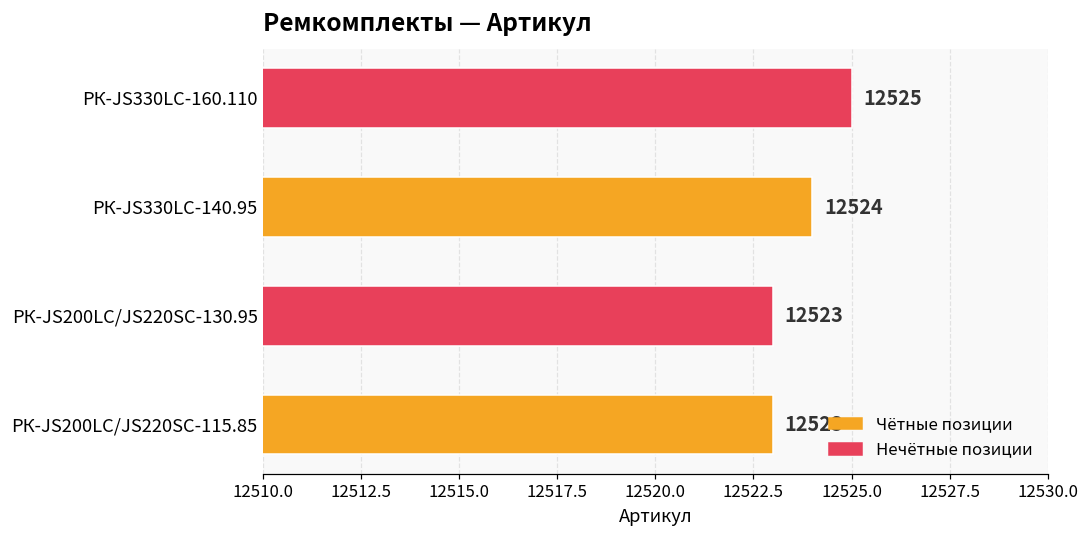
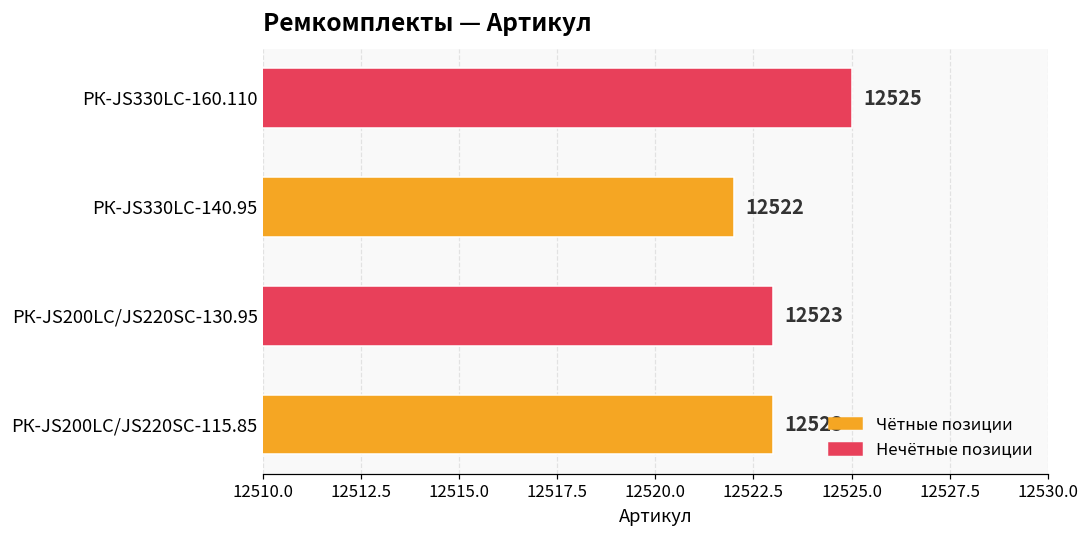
РК-JS330LC-140.95: 12524 -> 12522
